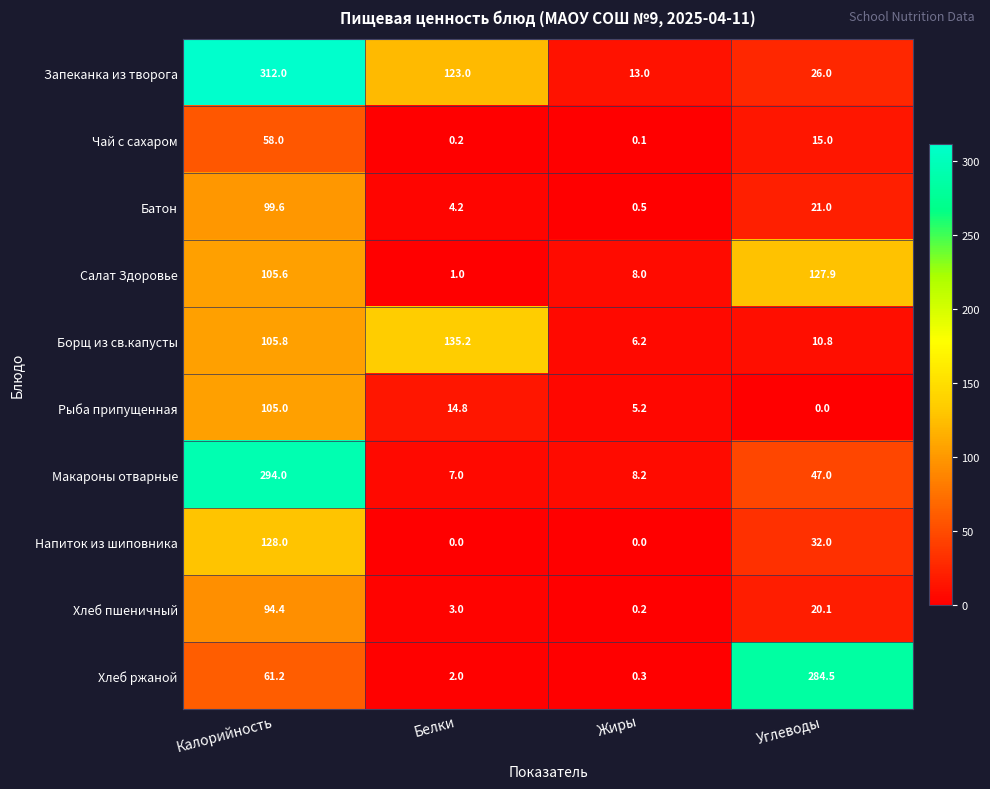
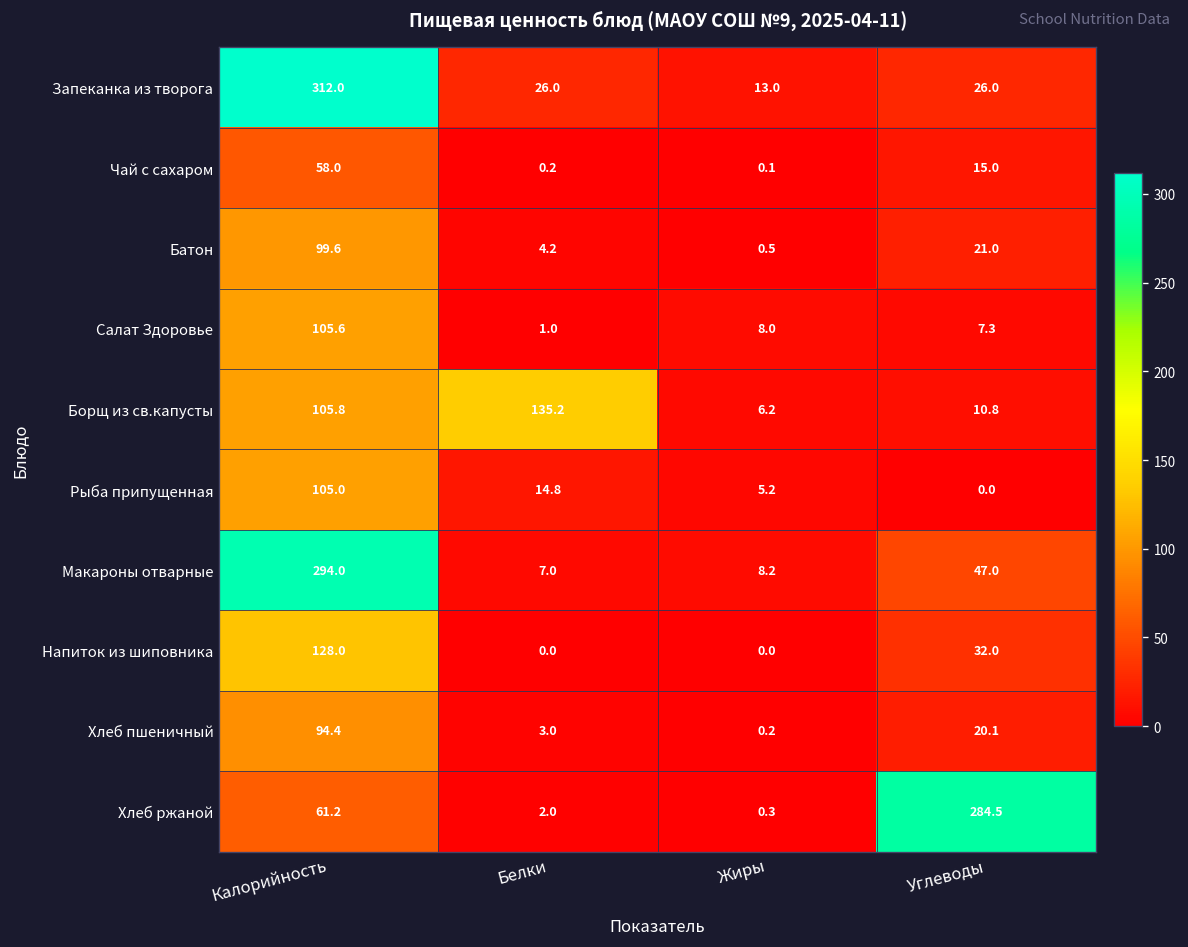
Запеканка из творога, Белки: 123.0 -> 26.0
Салат Здоровье, Углеводы: 127.9 -> 7.3
